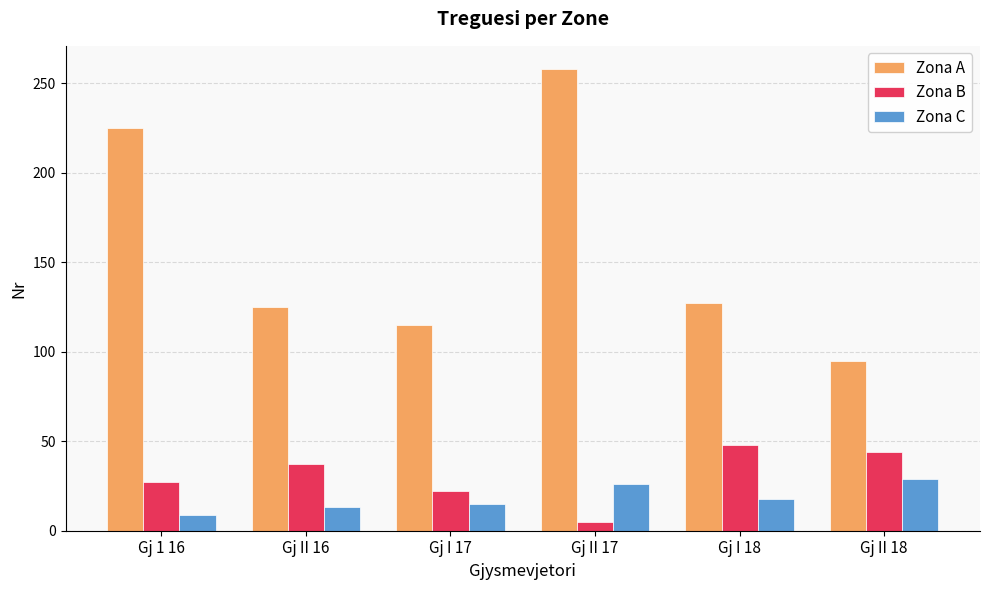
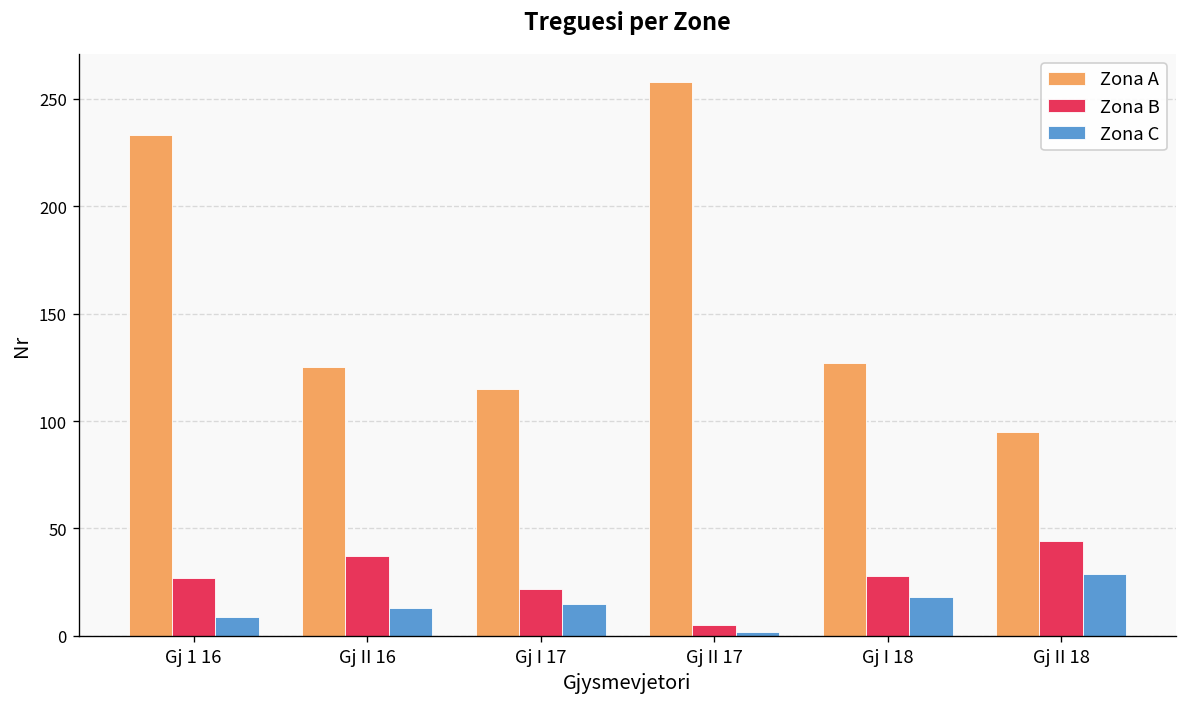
Zona A, Gj 1 16: 225 -> 233
Zona C, Gj II 17: 26 -> 2
Zona B, Gj I 18: 48 -> 28
